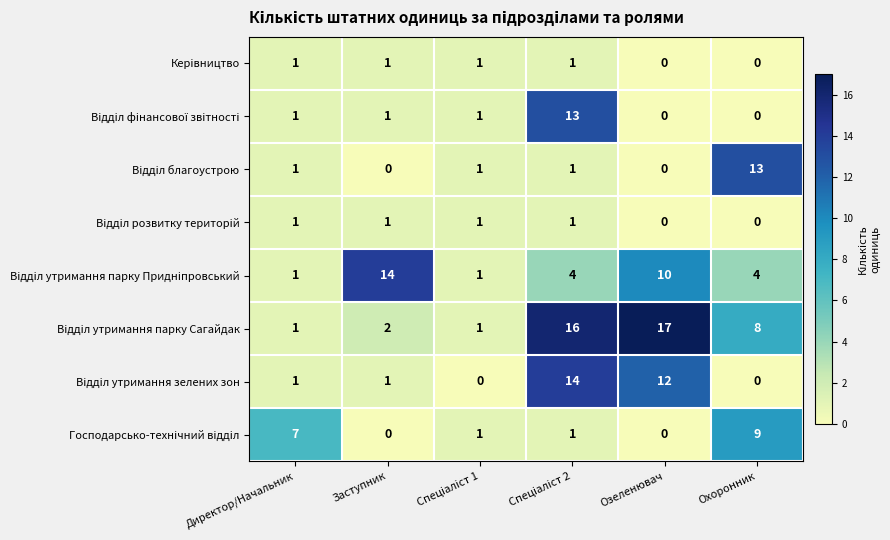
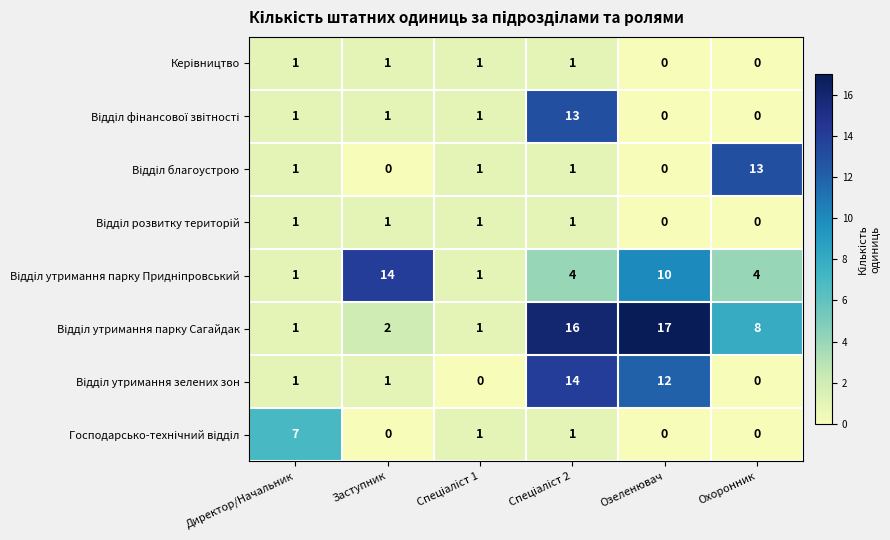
Господарсько-технічний відділ, Охоронник: 9 -> 0
